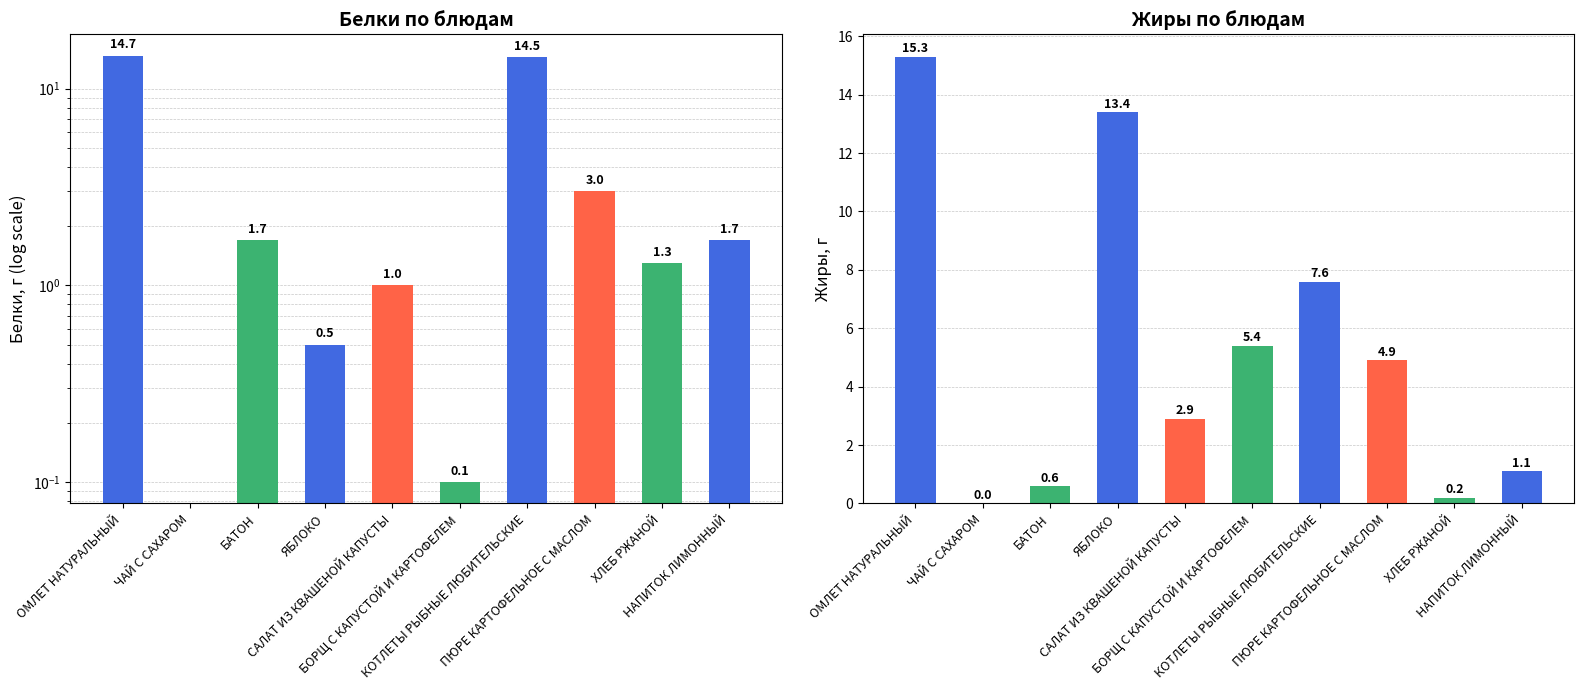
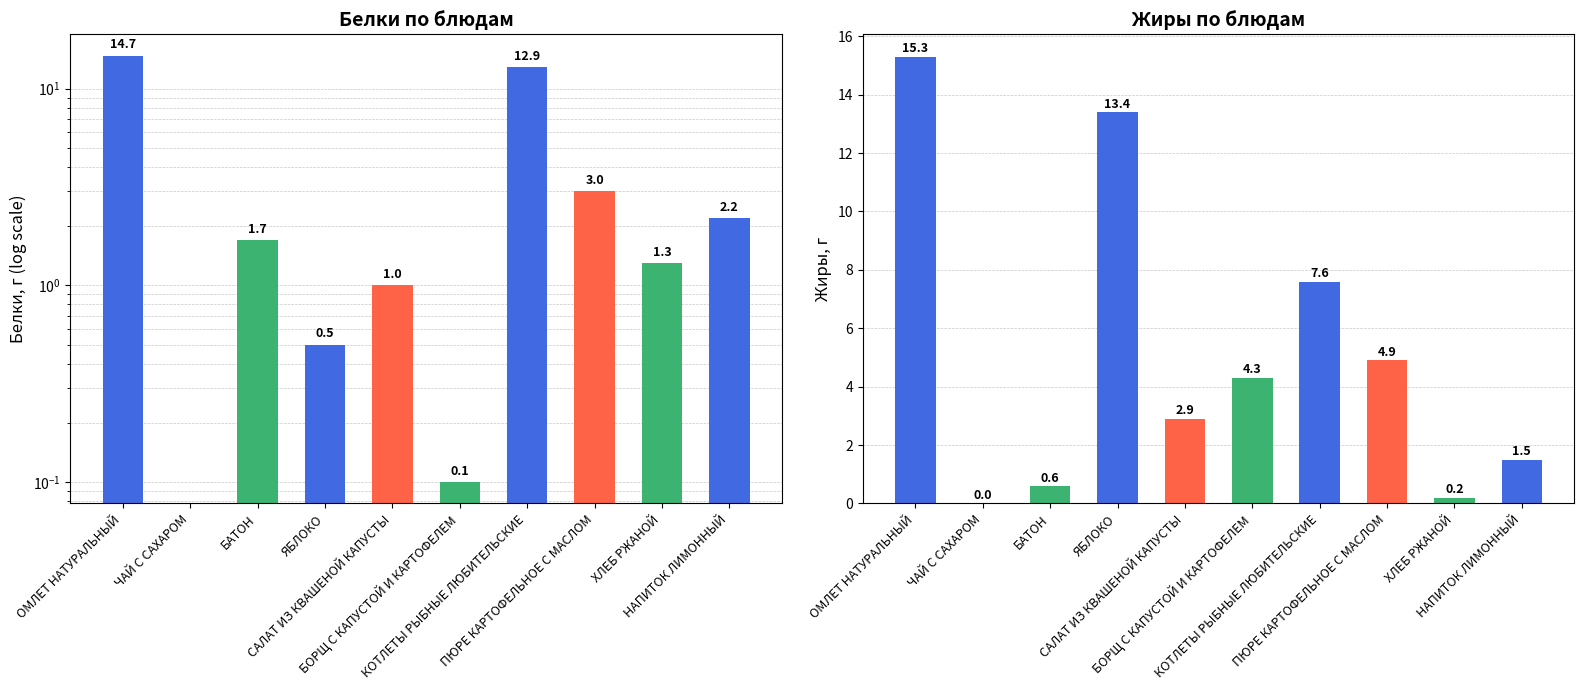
Белки по блюдам, КОТЛЕТЫ РЫБНЫЕ ЛЮБИТЕЛЬСКИЕ: 14.5 -> 12.9
Белки по блюдам, НАПИТОК ЛИМОННЫЙ: 1.7 -> 2.2
Жиры по блюдам, БОРЩ С КАПУСТОЙ И КАРТОФЕЛЕМ: 5.4 -> 4.3
Жиры по блюдам, НАПИТОК ЛИМОННЫЙ: 1.1 -> 1.5
